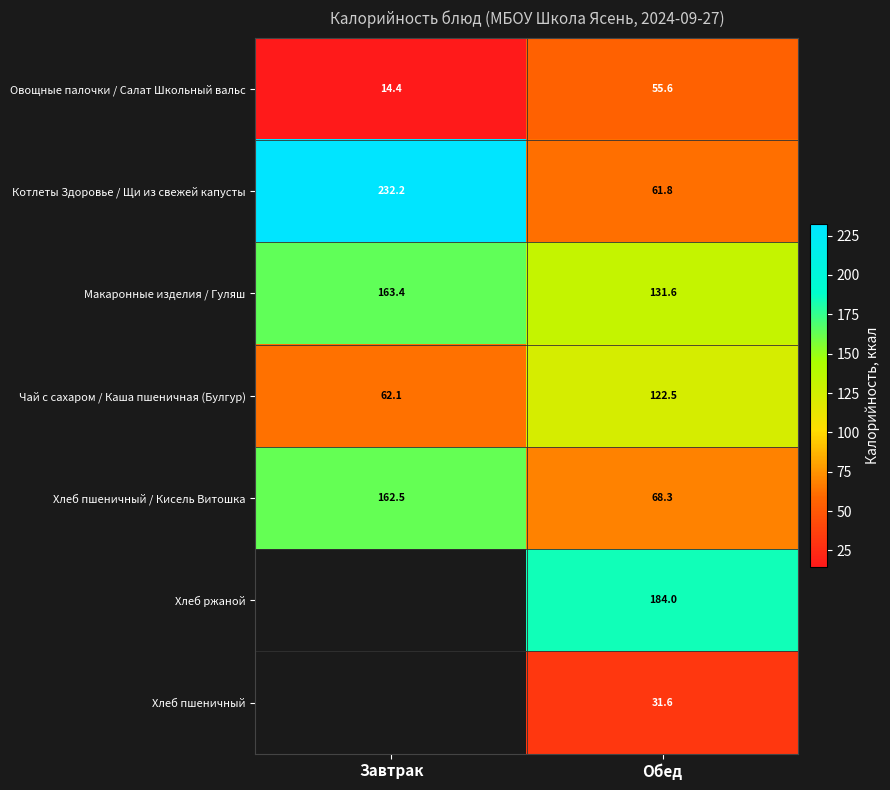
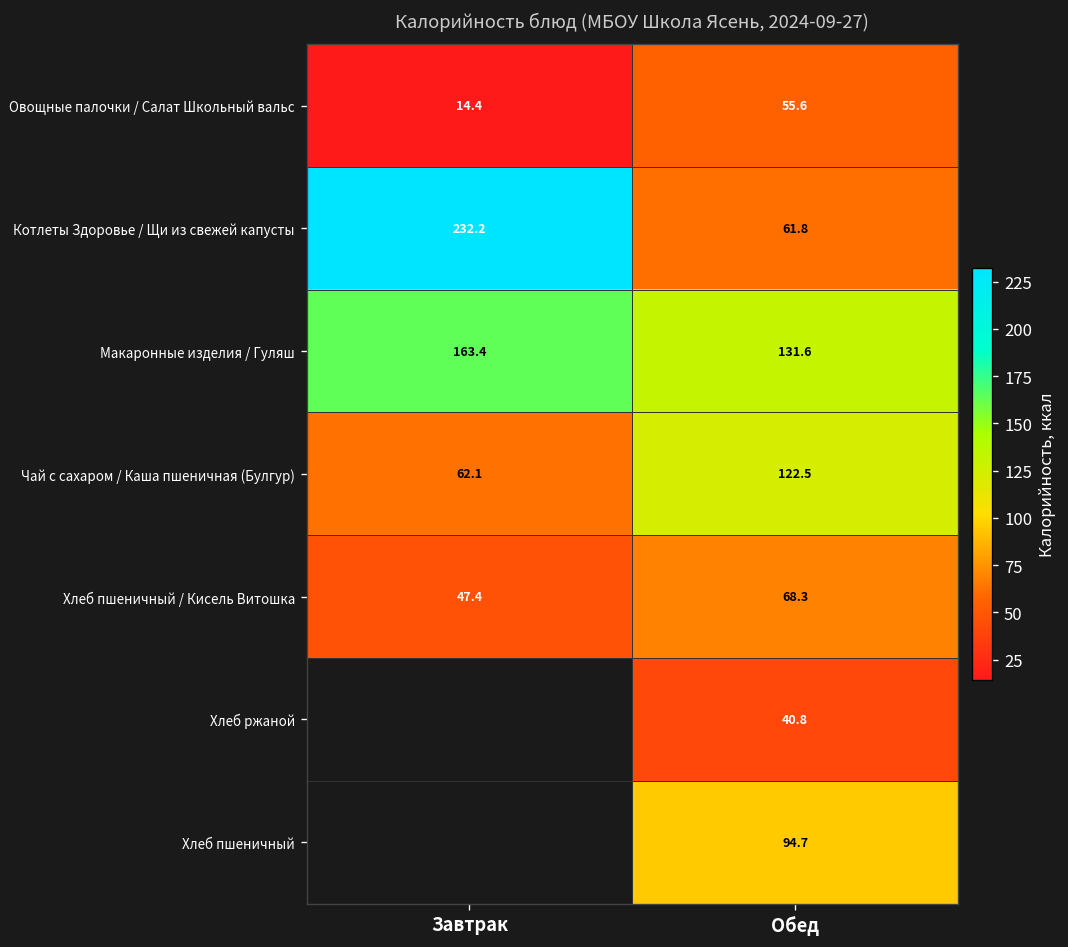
Хлеб пшеничный / Кисель Витошка, Завтрак: 162.5 -> 47.4
Хлеб ржаной, Обед: 184.0 -> 40.8
Хлеб пшеничный, Обед: 31.6 -> 94.7
